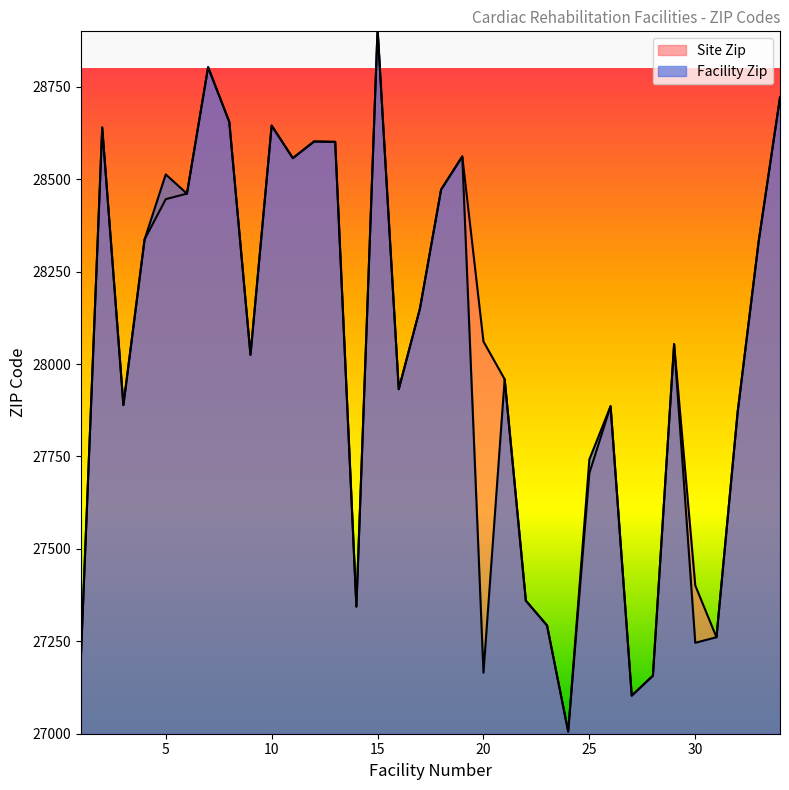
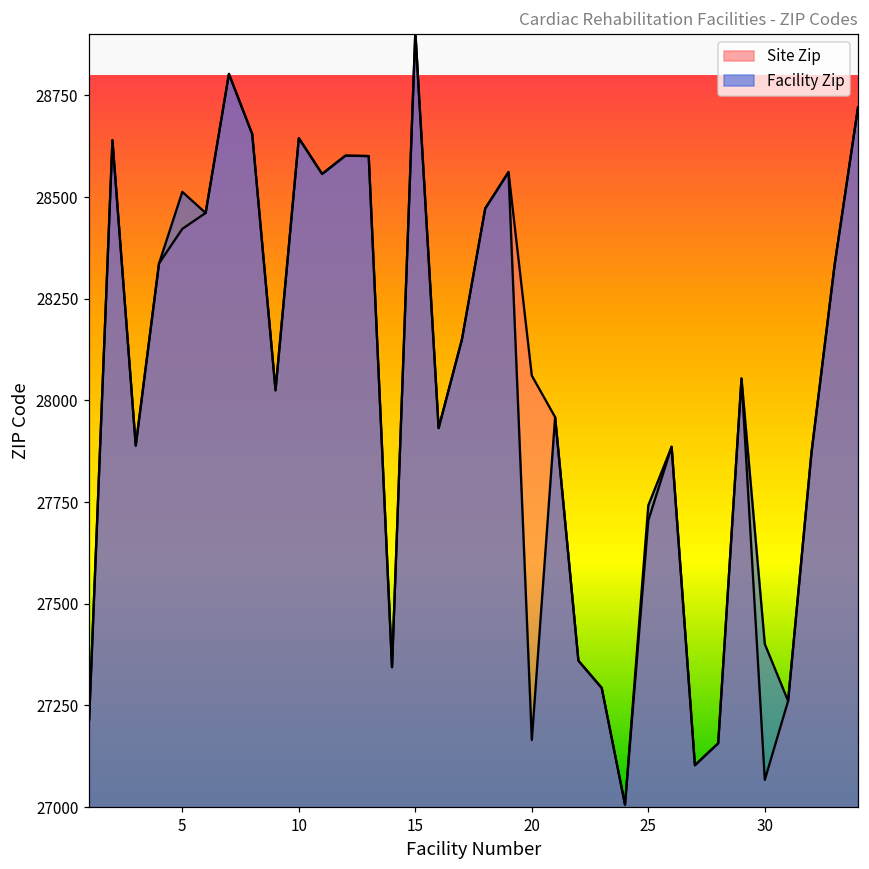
Site Zip, 5: 28450 -> 28420
Site Zip, 30: 27400 -> 27070
Facility Zip, 30: 27250 -> 27400
